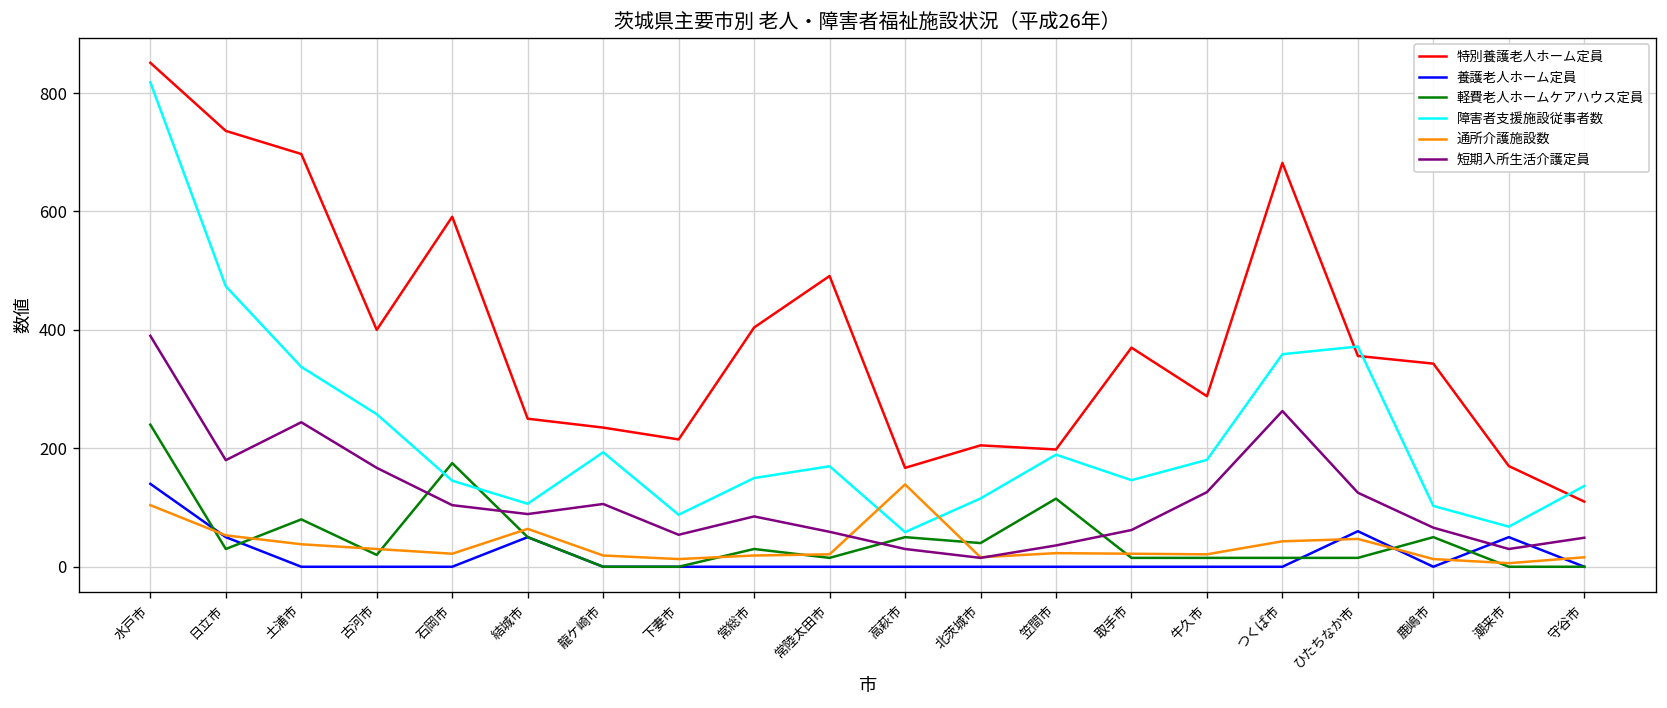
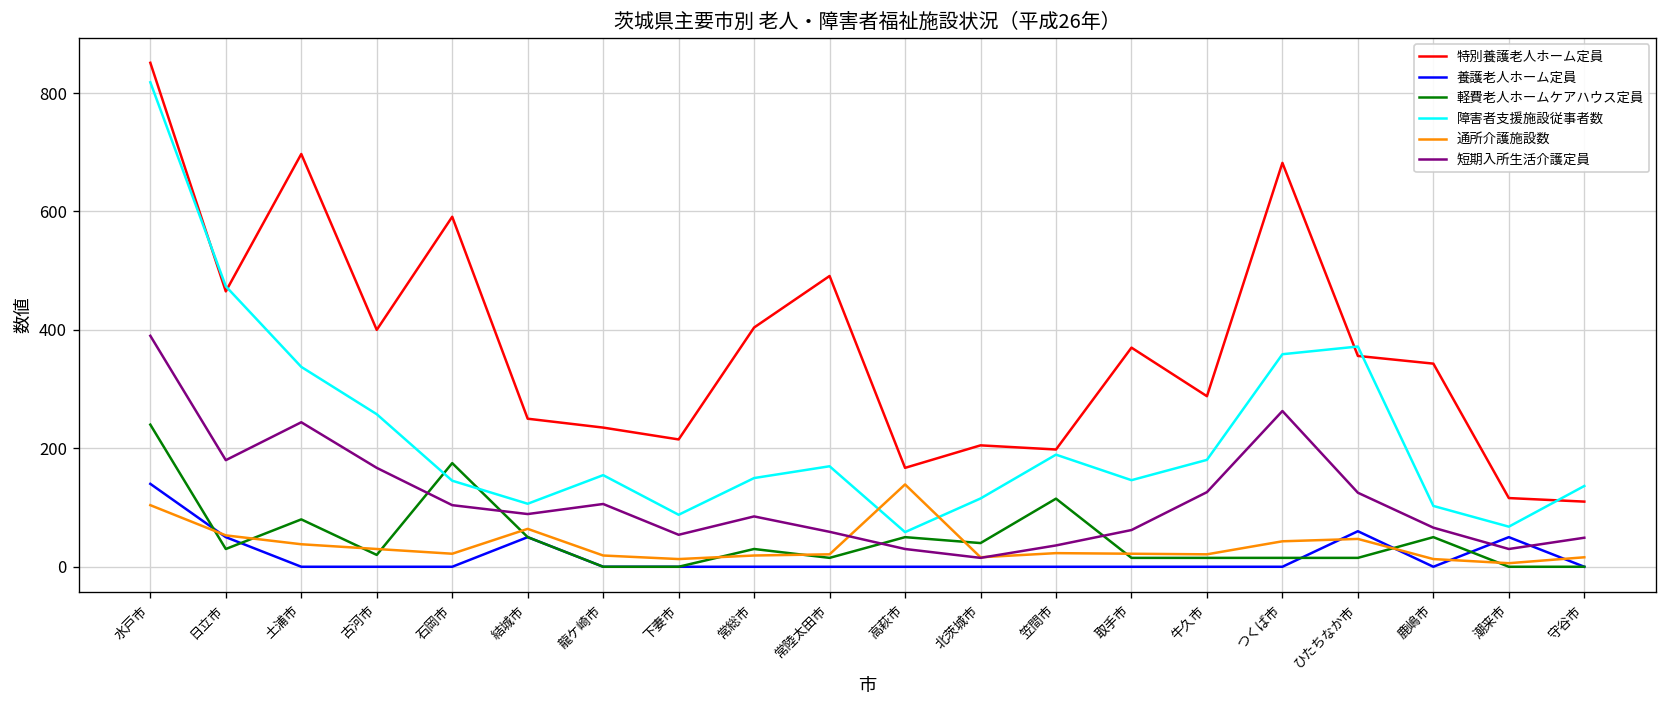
特別養護老人ホーム定員, 日立市: 740 -> 470
障害者支援施設従事者数, 龍ケ崎市: 190 -> 150
特別養護老人ホーム定員, 潮来市: 170 -> 120
